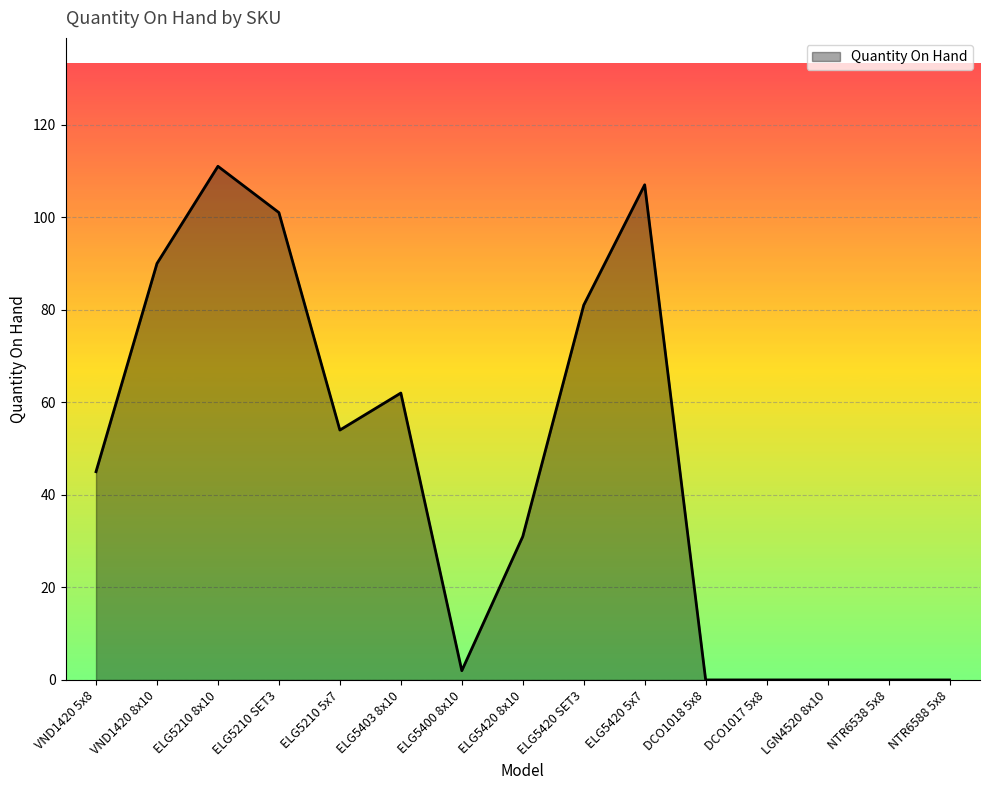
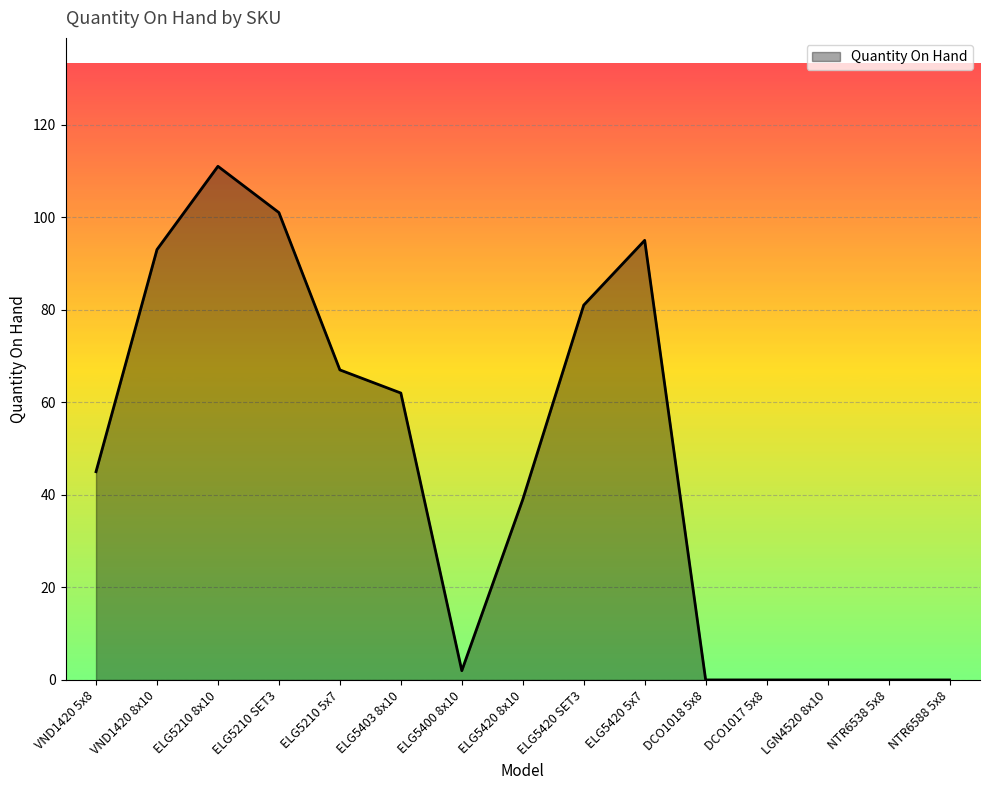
VND1420 8x10: 90 -> 93
ELG5210 5x7: 54 -> 67
ELG5420 8x10: 31 -> 39
ELG5420 5x7: 107 -> 95
